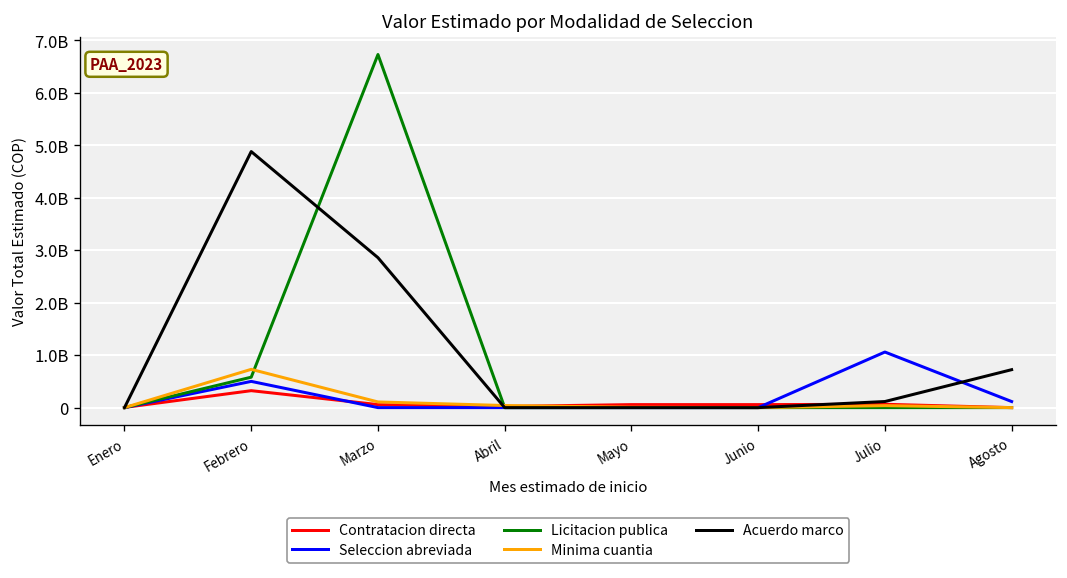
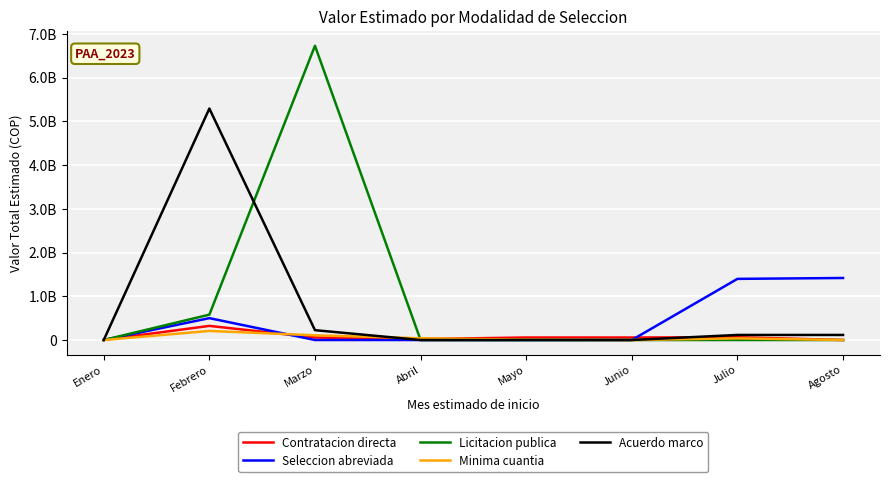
Minima cuantia, Febrero: 700000000 -> 200000000
Acuerdo marco, Febrero: 4900000000 -> 5300000000
Acuerdo marco, Marzo: 2900000000 -> 200000000
Seleccion abreviada, Julio: 1100000000 -> 1400000000
Seleccion abreviada, Agosto: 100000000 -> 1400000000
Acuerdo marco, Agosto: 700000000 -> 100000000
